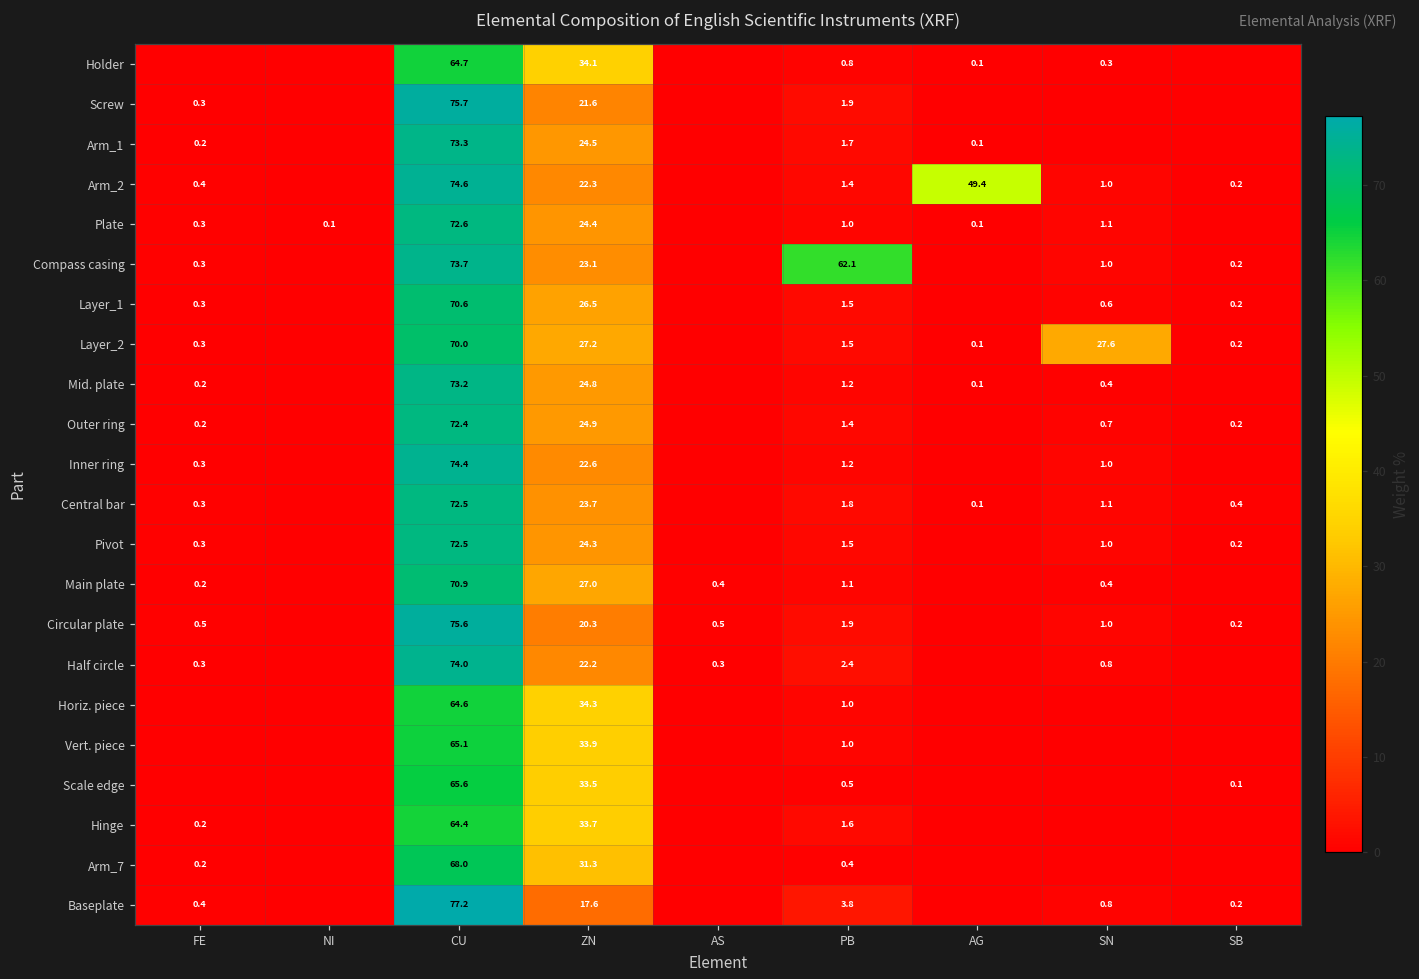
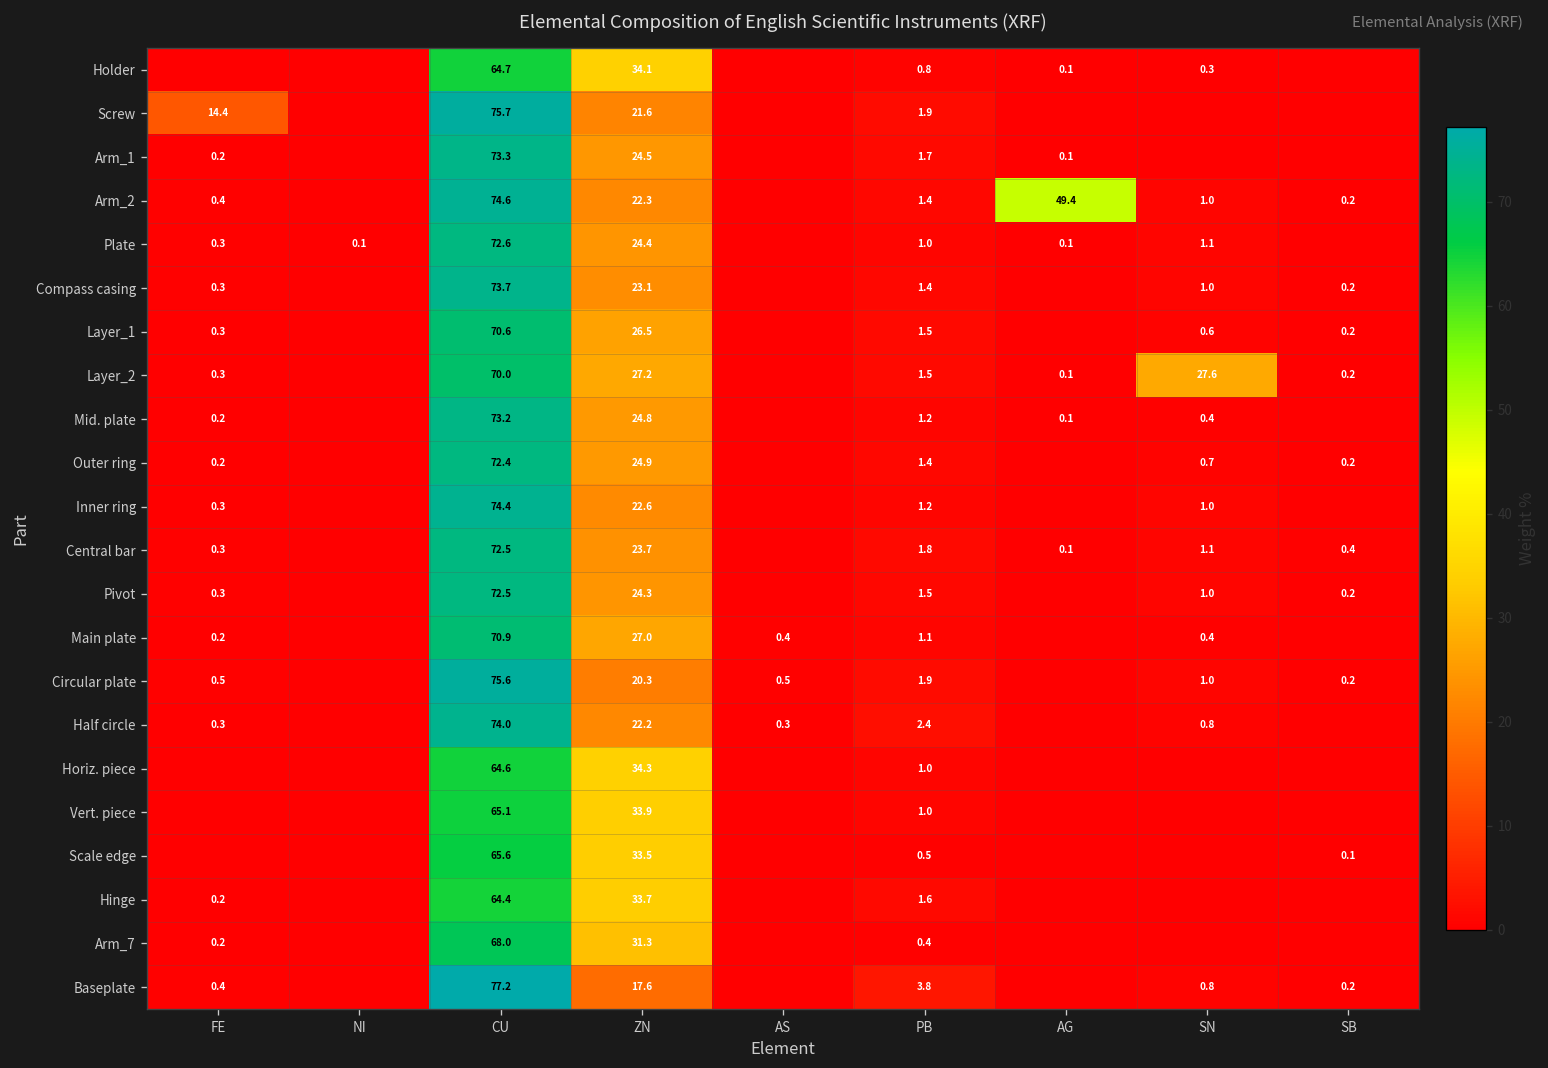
Screw, FE: 0.3 -> 14.4
Compass casing, PB: 62.1 -> 1.4
